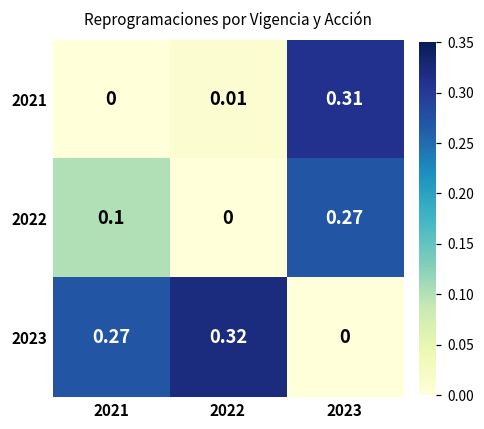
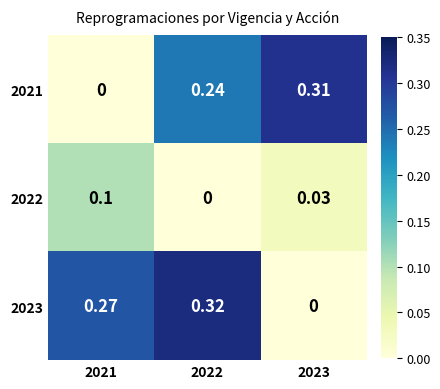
2021, 2022: 0.01 -> 0.24
2022, 2023: 0.27 -> 0.03
